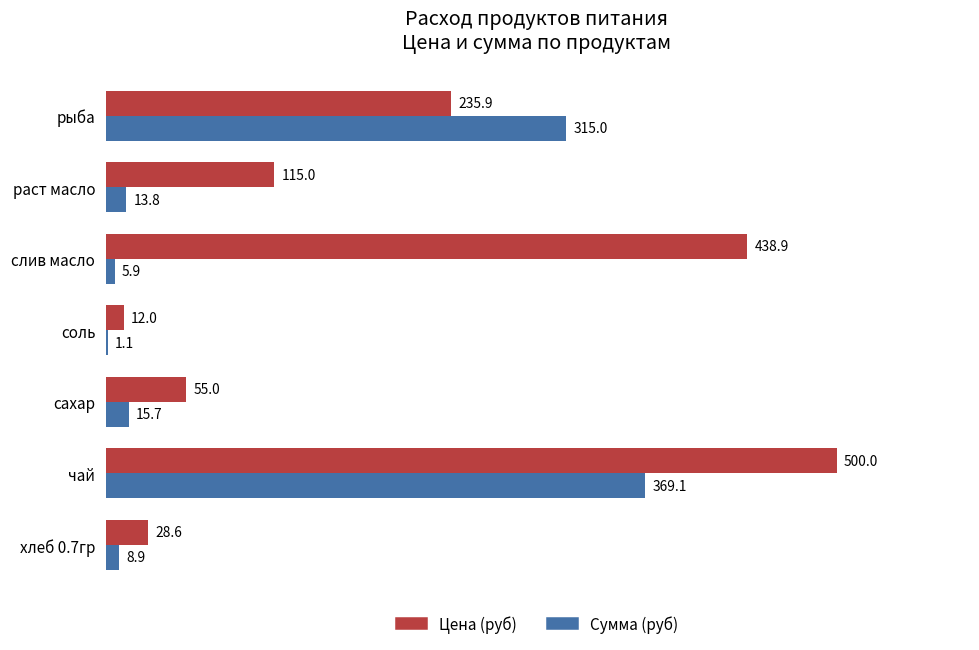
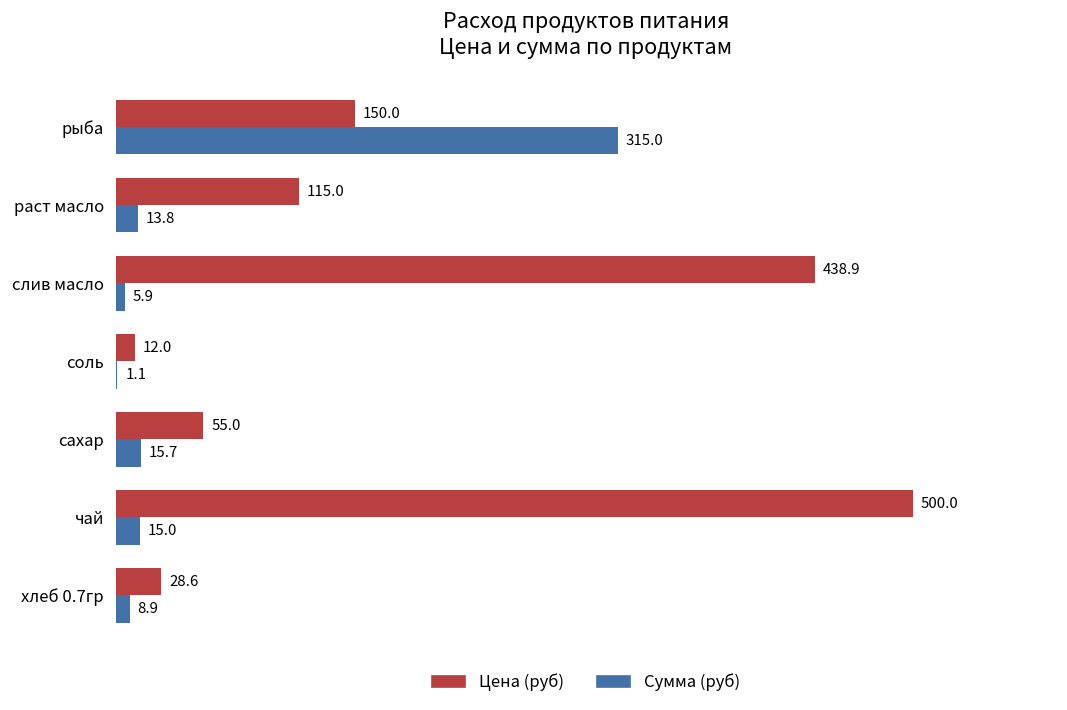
Цена (руб), рыба: 235.9 -> 150.0
Сумма (руб), чай: 369.1 -> 15.0
